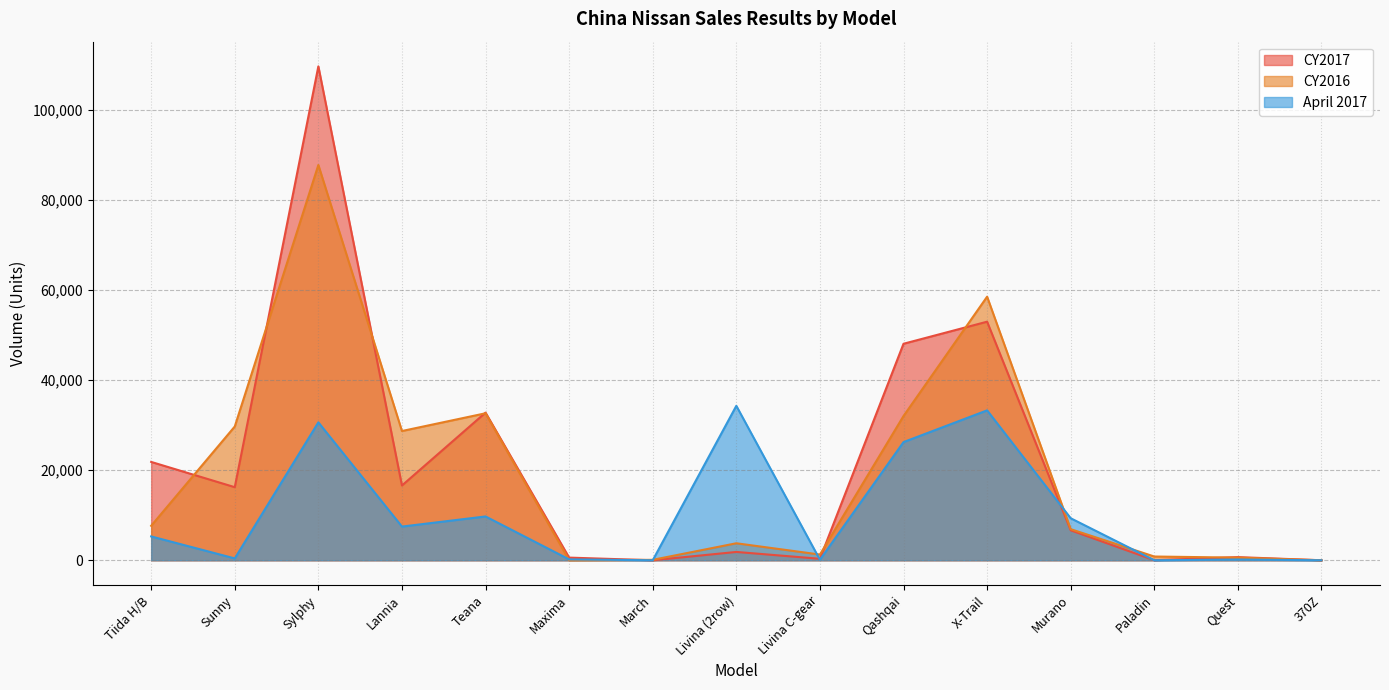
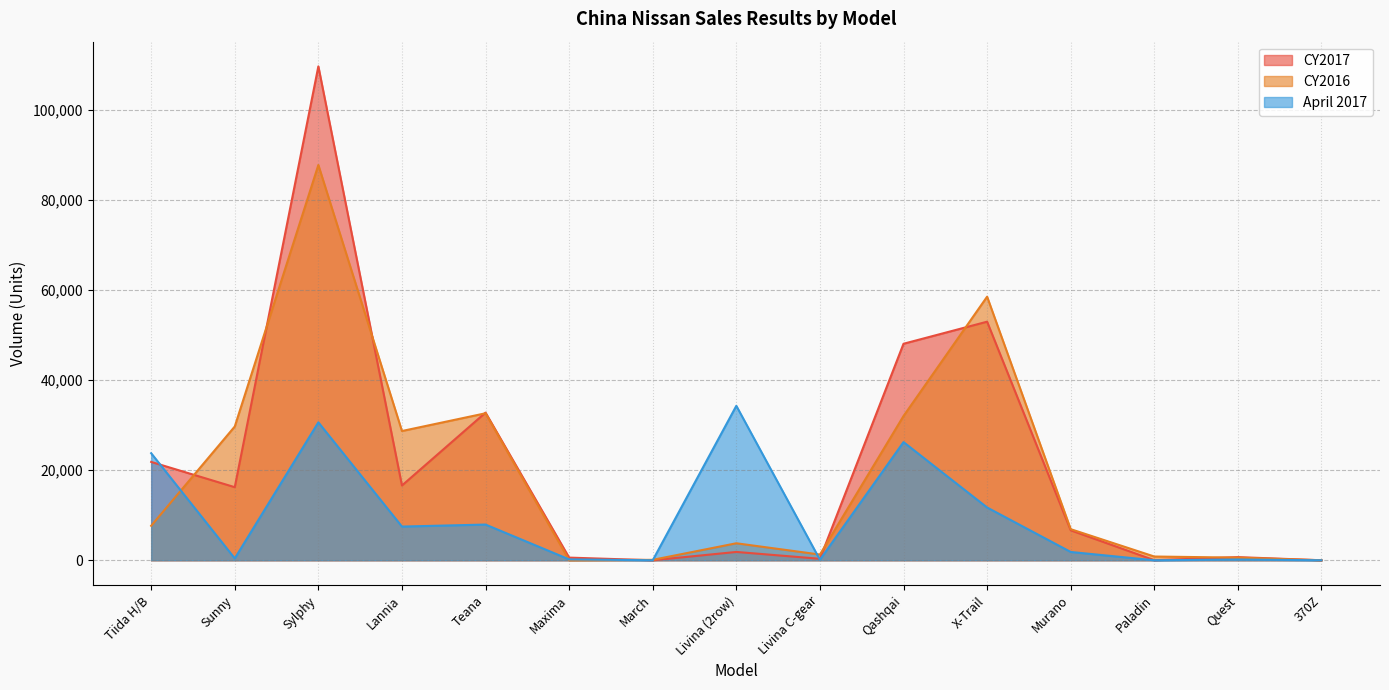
April 2017, Tiida H/B: 5,000 -> 24,000
April 2017, Teana: 10,000 -> 8,000
April 2017, X-Trail: 33,000 -> 12,000
April 2017, Murano: 9,000 -> 2,000
